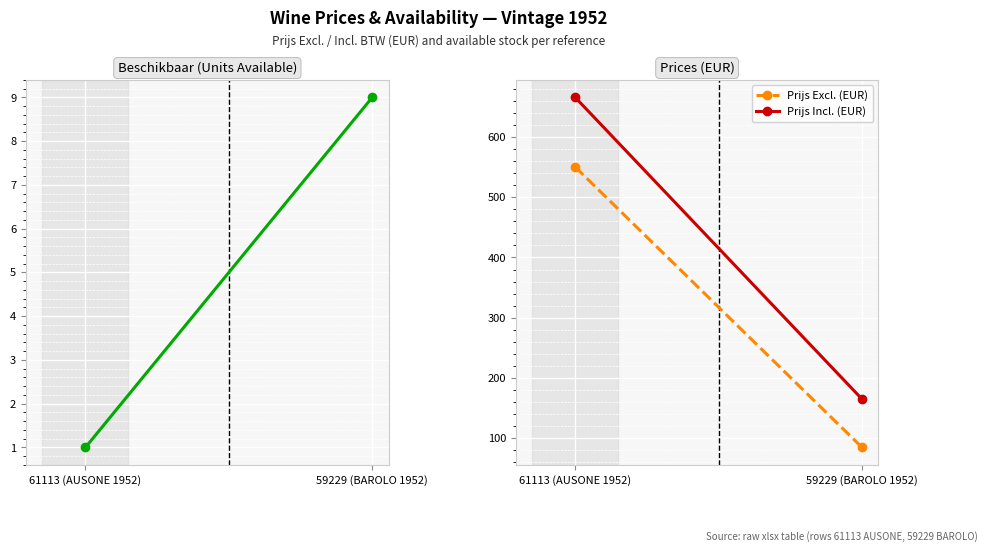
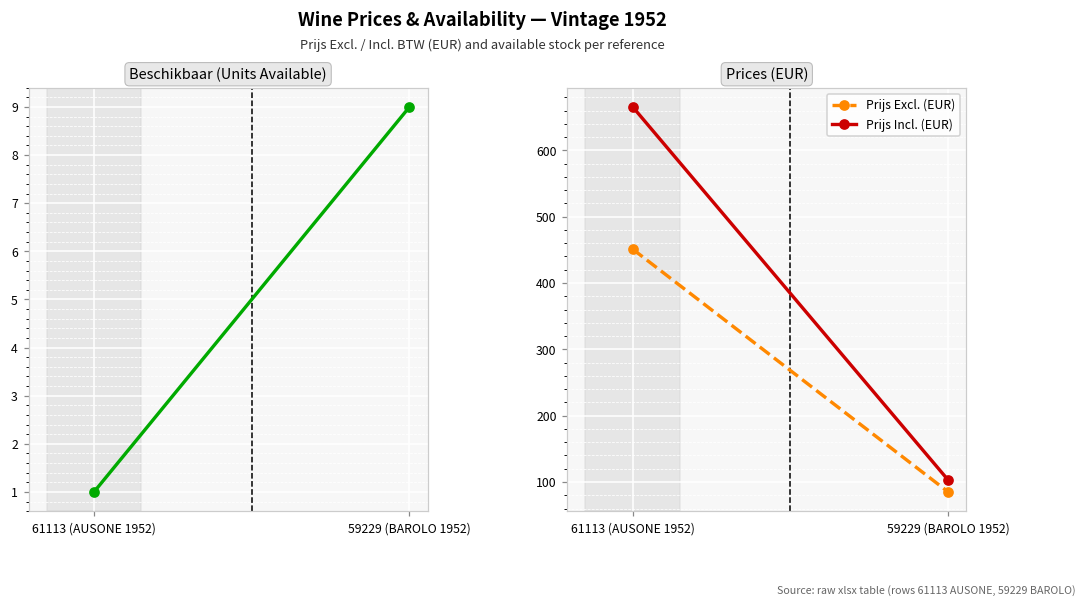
Prices (EUR), Prijs Excl. (EUR), 61113 (AUSONE 1952): 550 -> 450
Prices (EUR), Prijs Incl. (EUR), 59229 (BAROLO 1952): 170 -> 100
